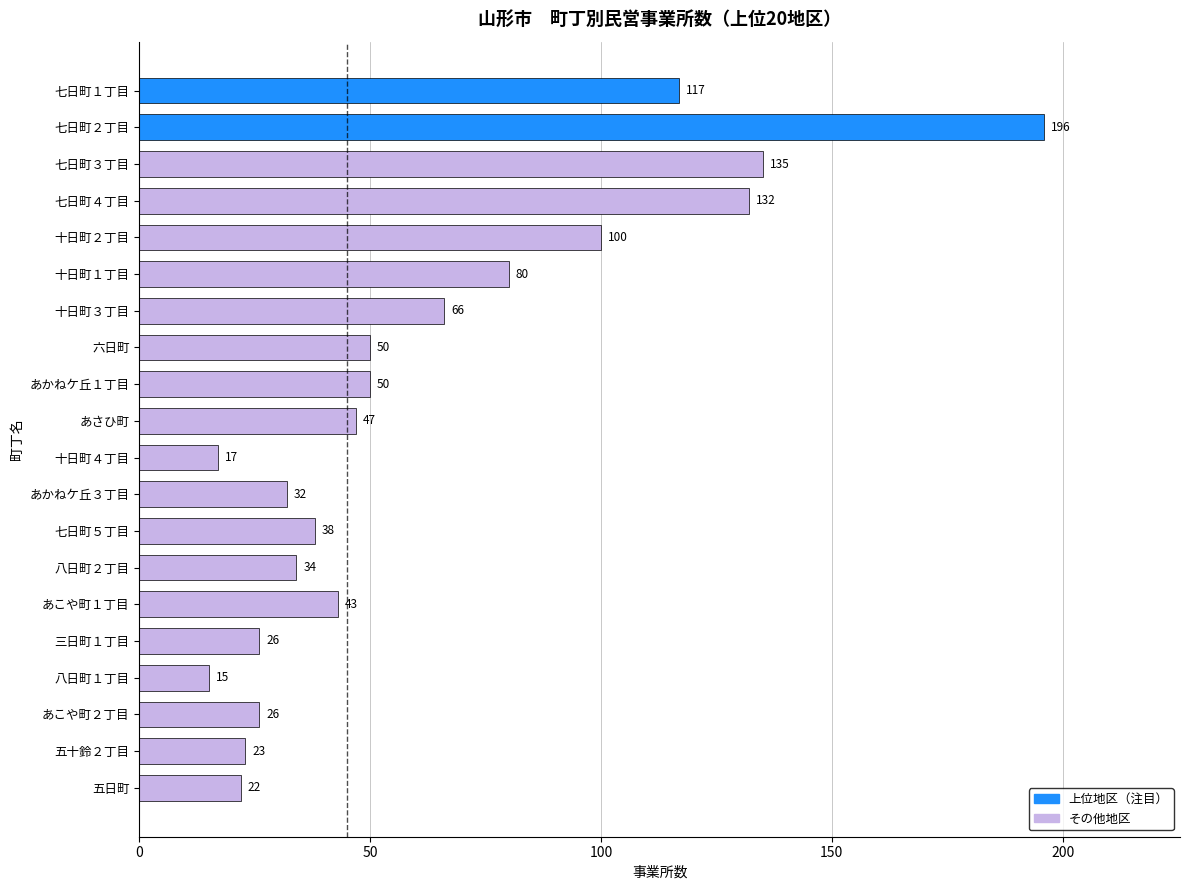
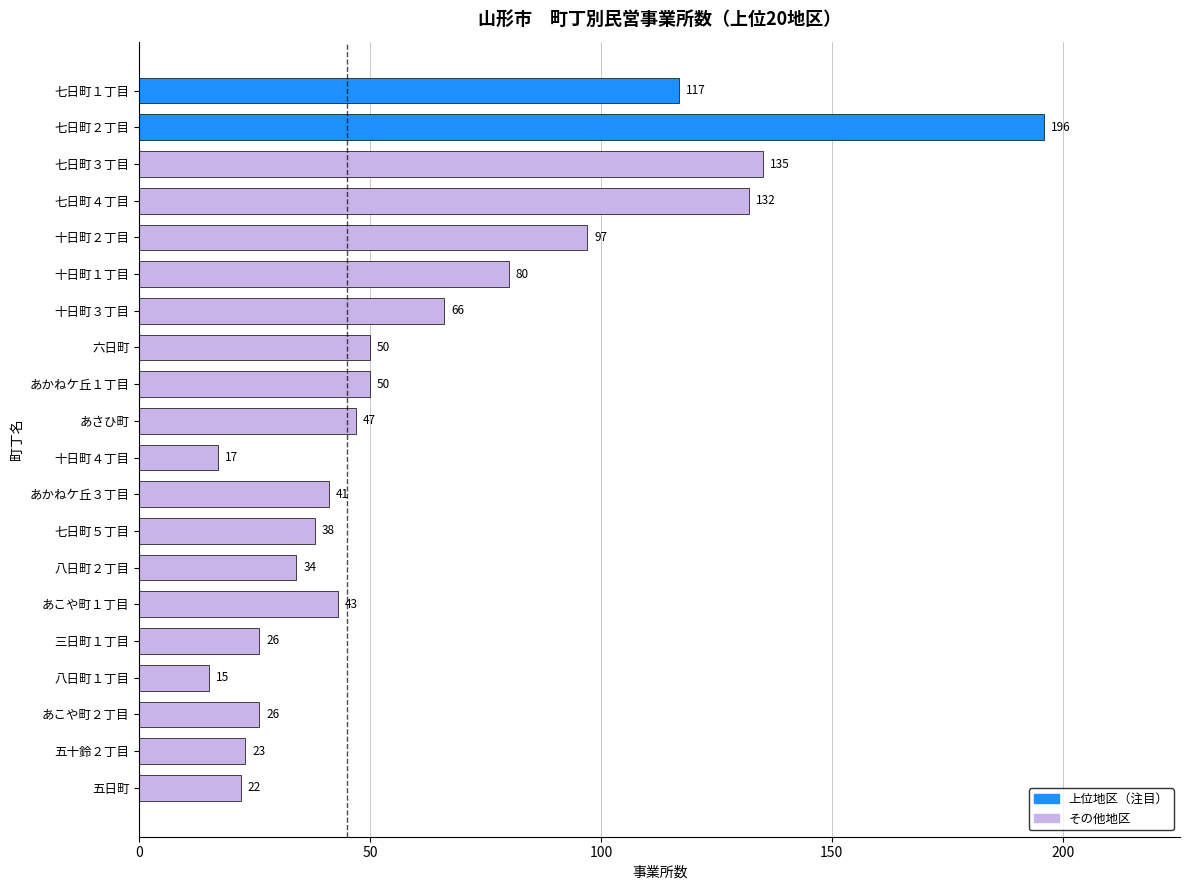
十日町２丁目: 100 -> 97
あかねケ丘３丁目: 32 -> 41
